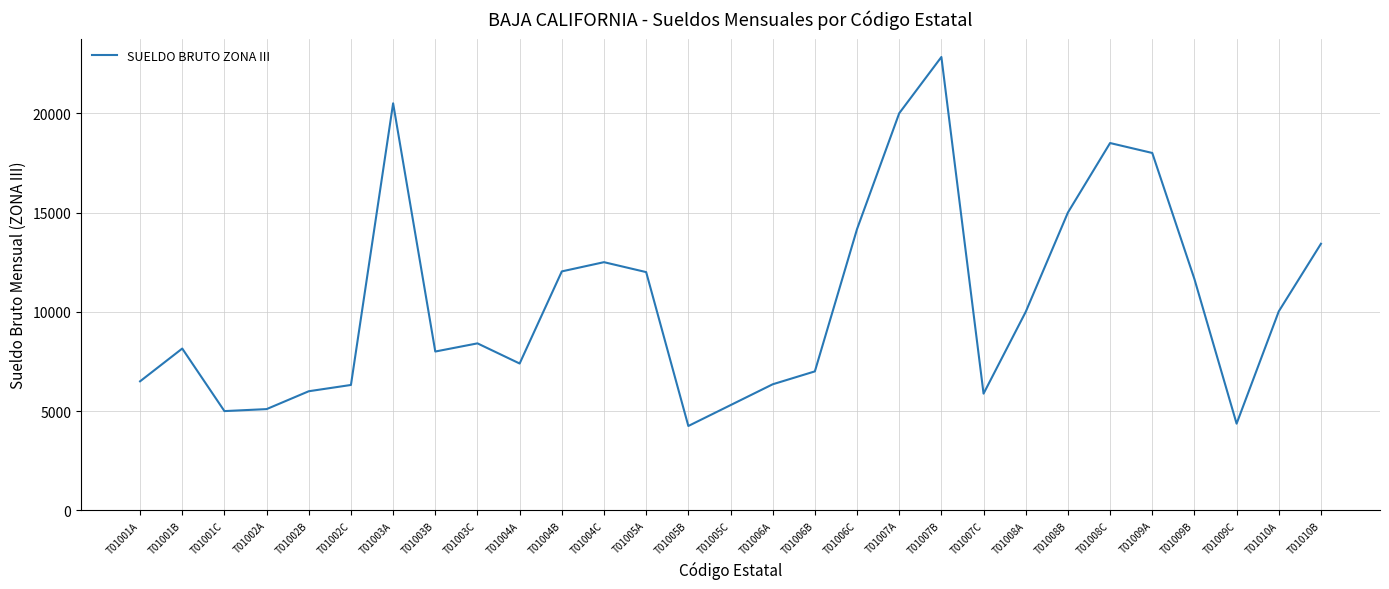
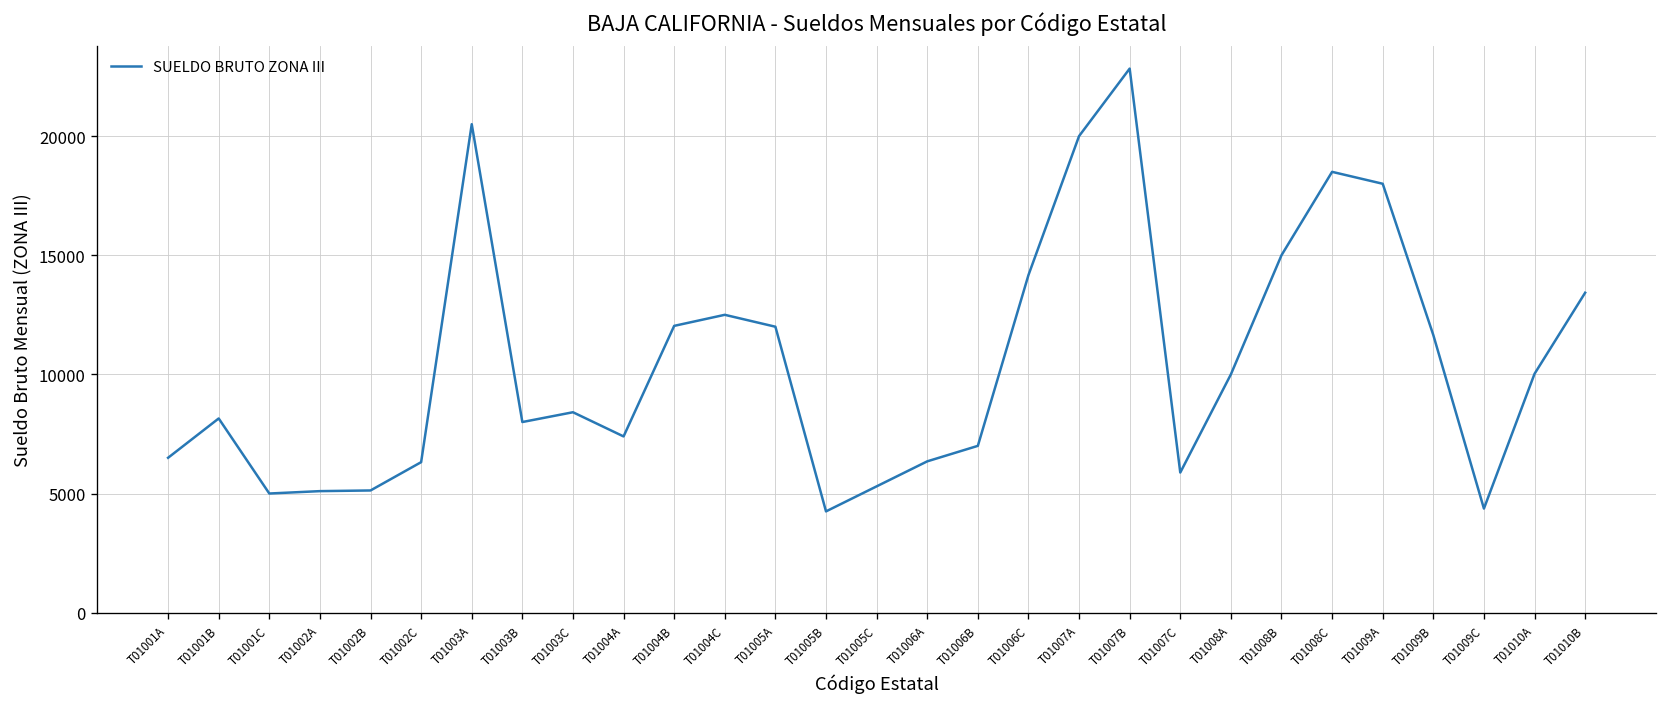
T01002B: 6000 -> 5100
